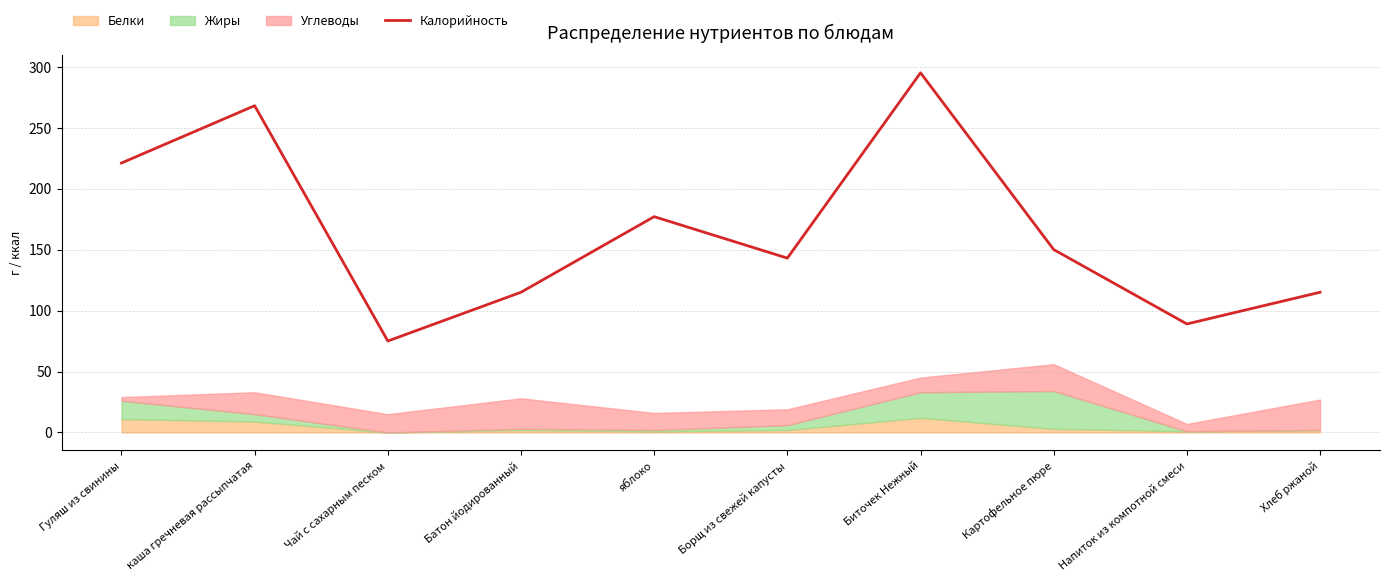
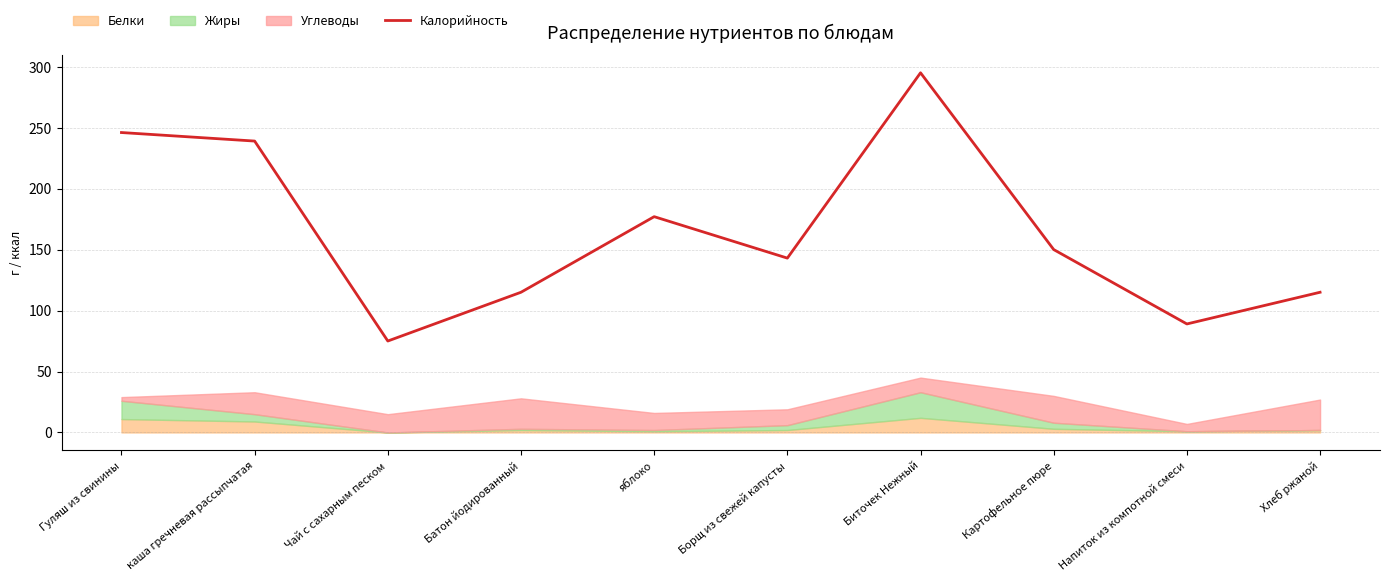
Калорийность, Гуляш из свинины: 221 -> 246
Калорийность, каша гречневая рассыпчатая: 268 -> 239
Жиры, Картофельное пюре: 31 -> 5
